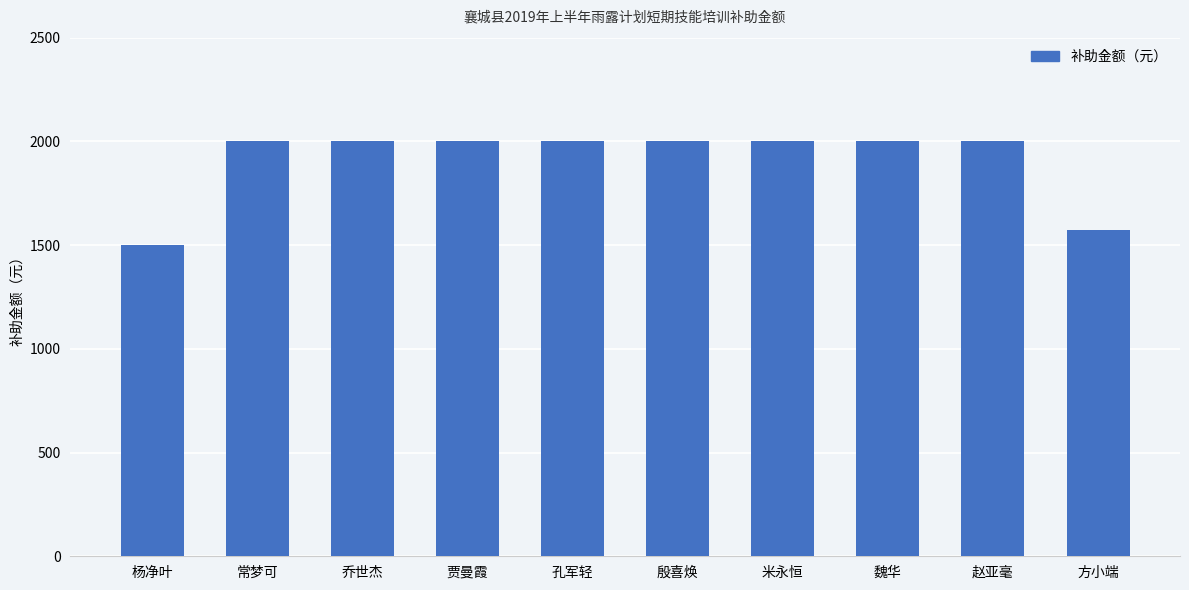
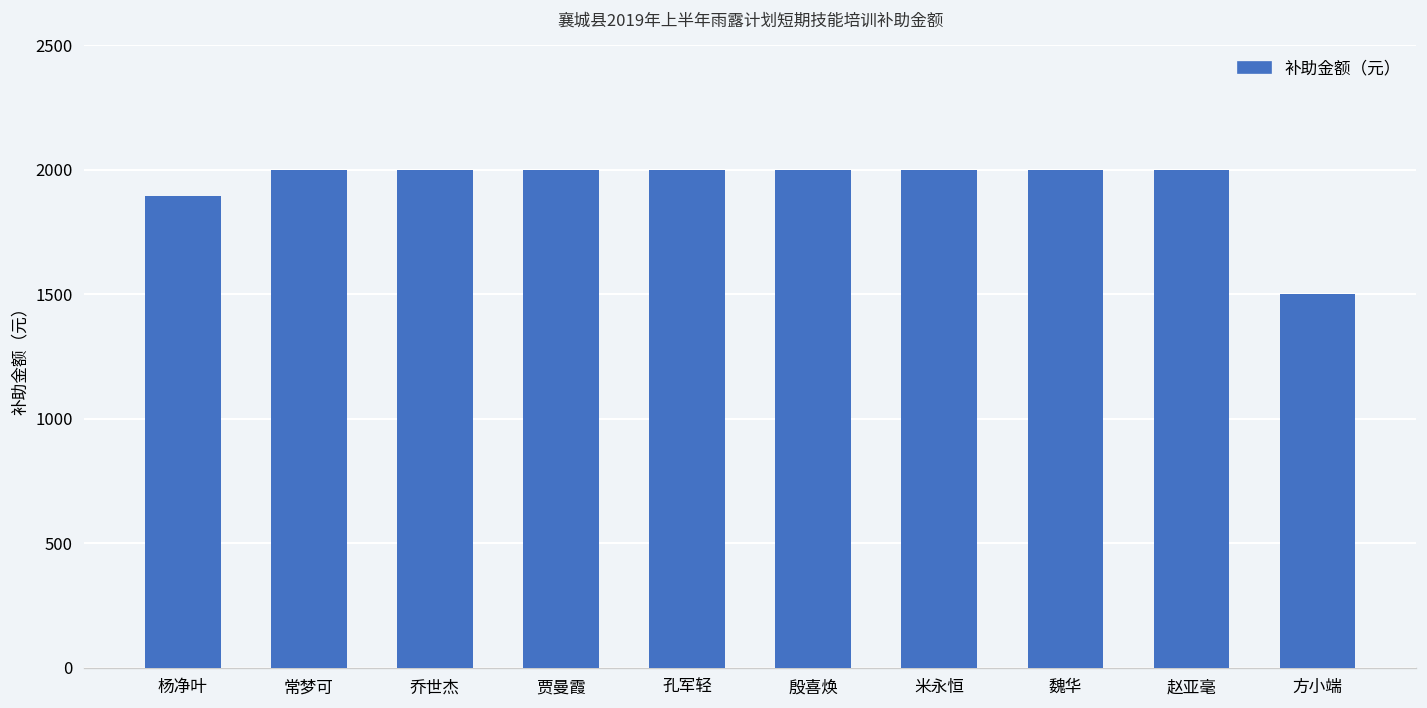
杨净叶: 1500 -> 1900
方小端: 1580 -> 1500
